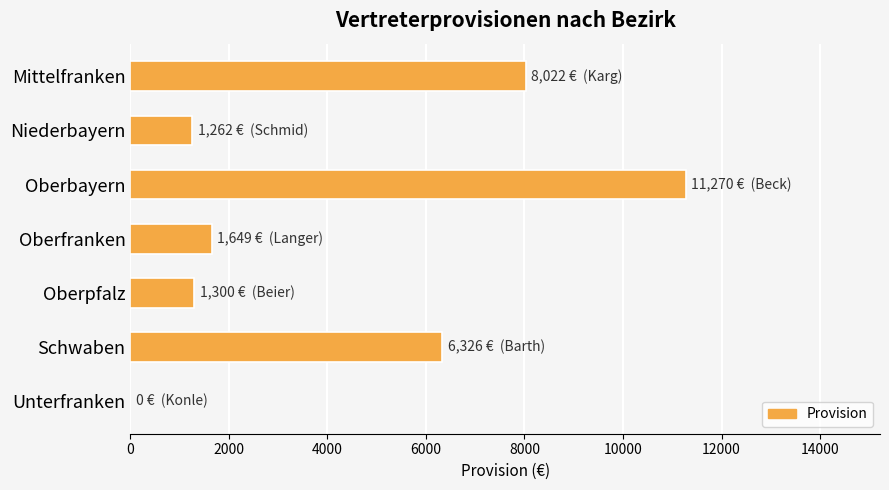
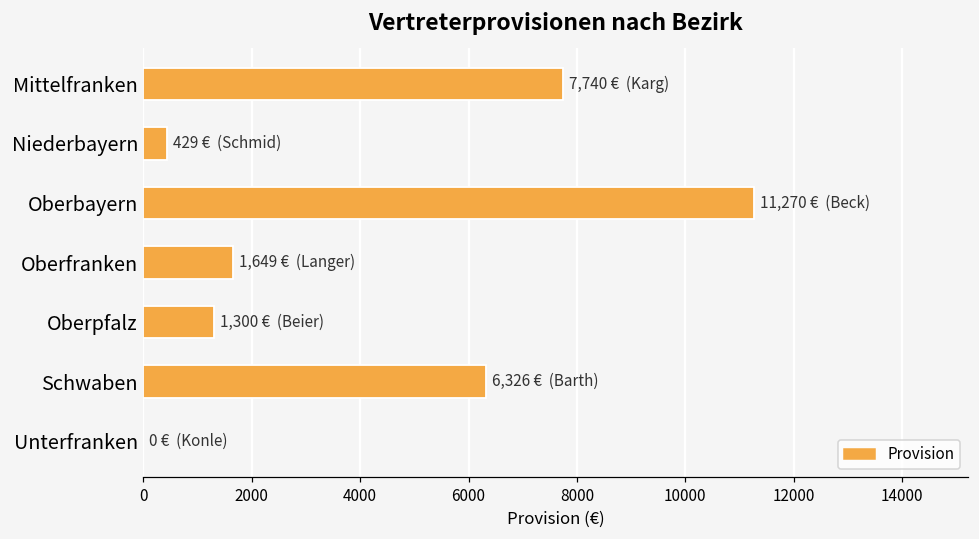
Mittelfranken: 8,022 -> 7,740
Niederbayern: 1,262 -> 429
